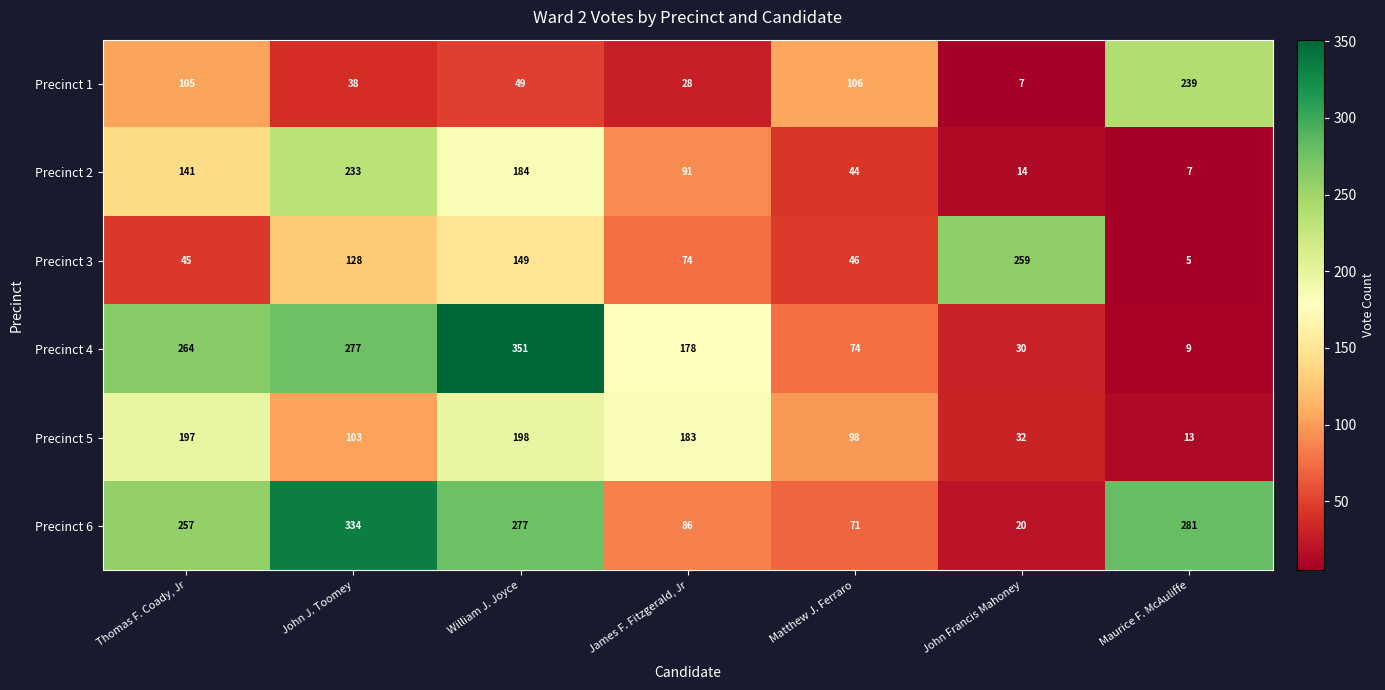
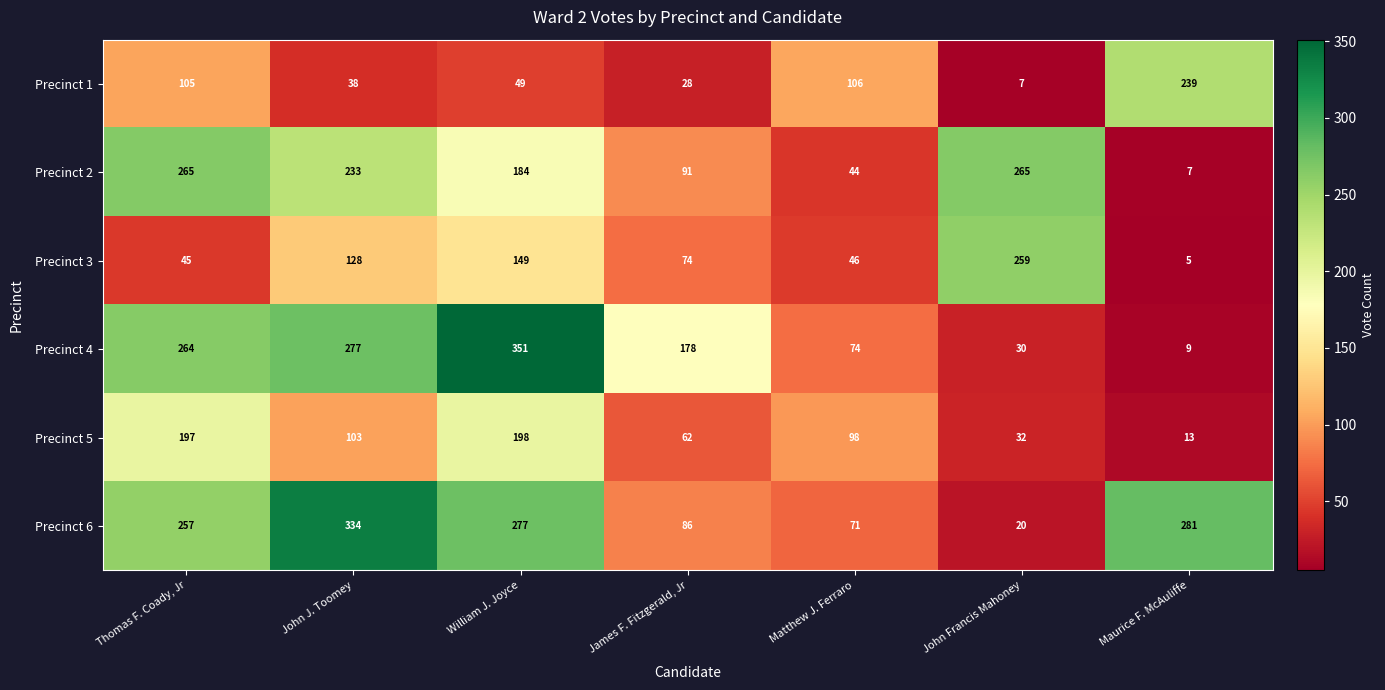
Precinct 2, Thomas F. Coady, Jr: 141 -> 265
Precinct 2, John Francis Mahoney: 14 -> 265
Precinct 5, James F. Fitzgerald, Jr: 183 -> 62
